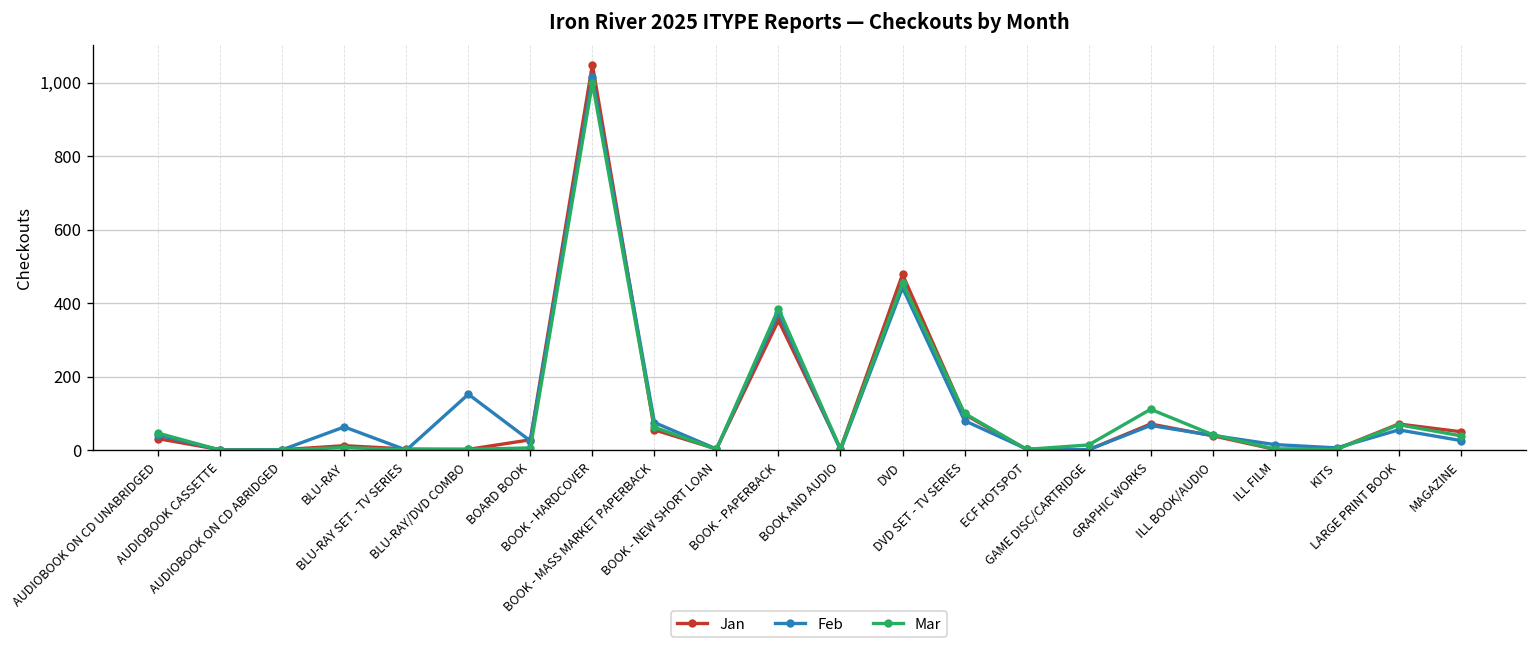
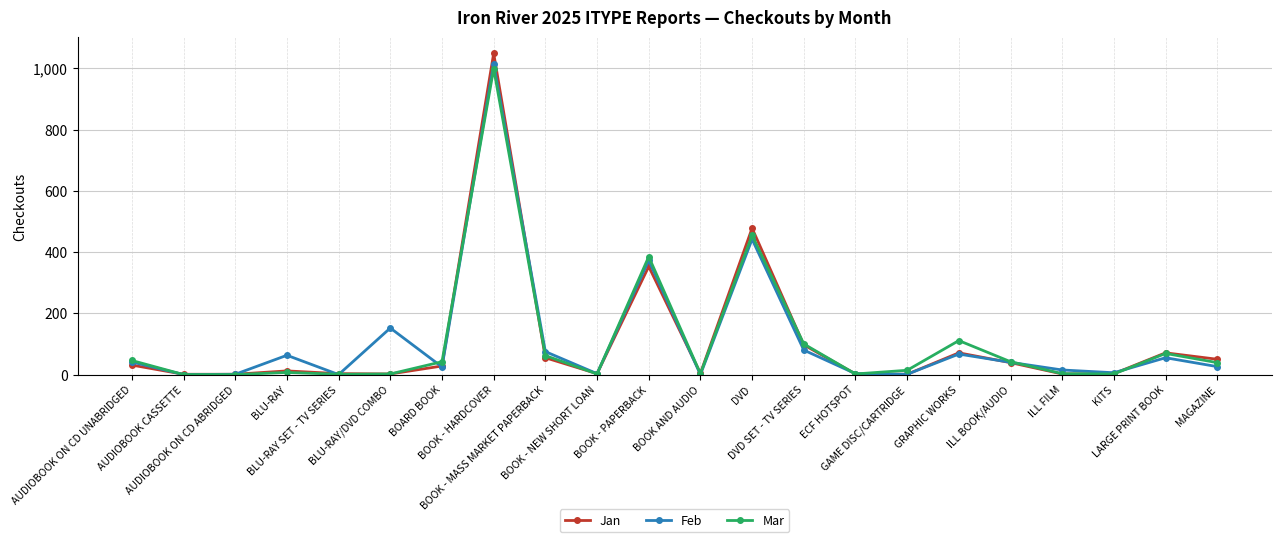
Mar, BOARD BOOK: 10 -> 40
